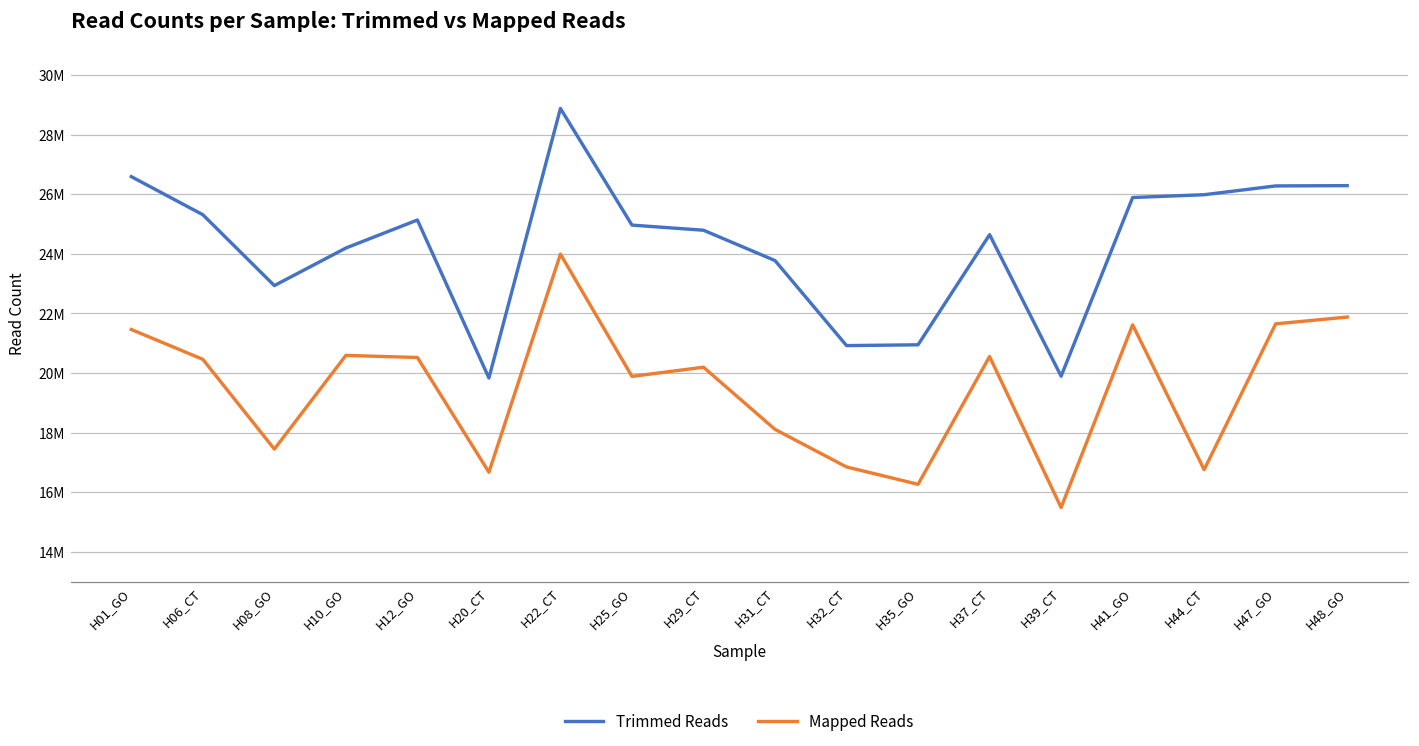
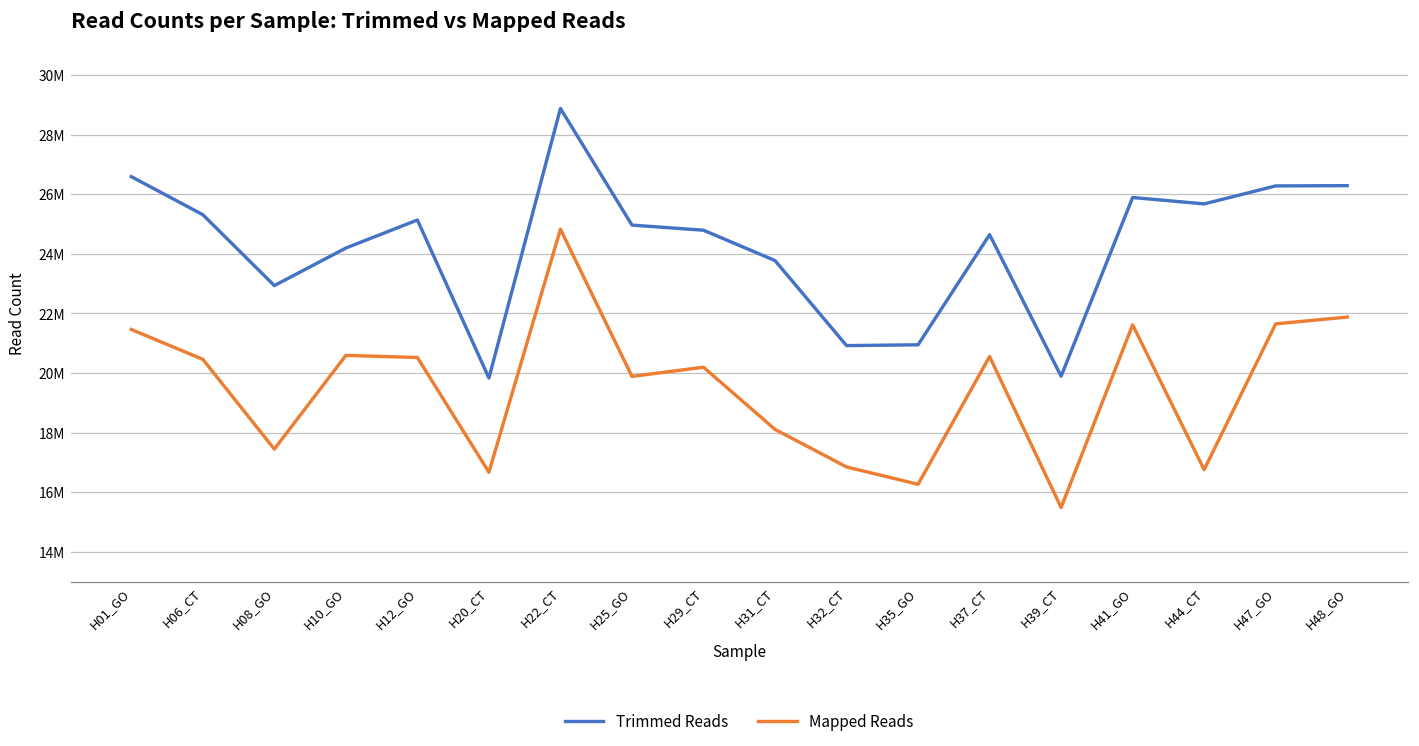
Mapped Reads, H22_CT: 24000000 -> 24800000
Trimmed Reads, H44_CT: 26000000 -> 25700000
